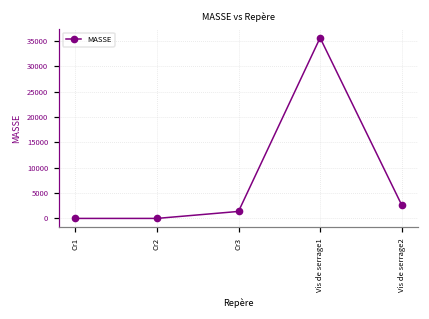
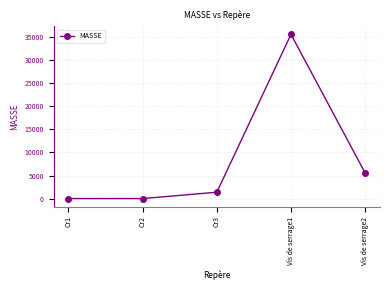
Vis de serrage2: 3000 -> 6000
